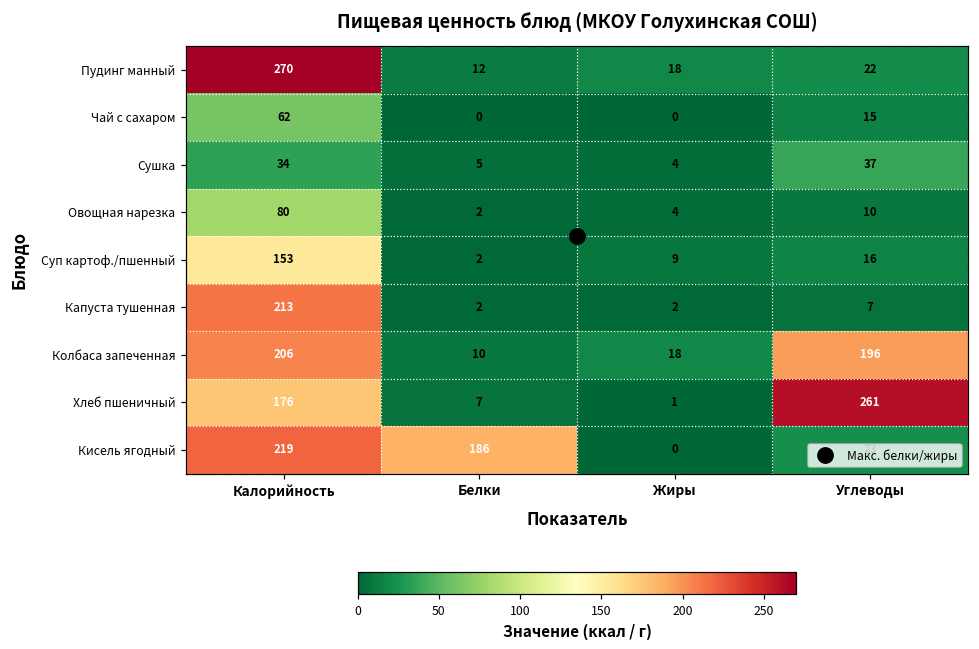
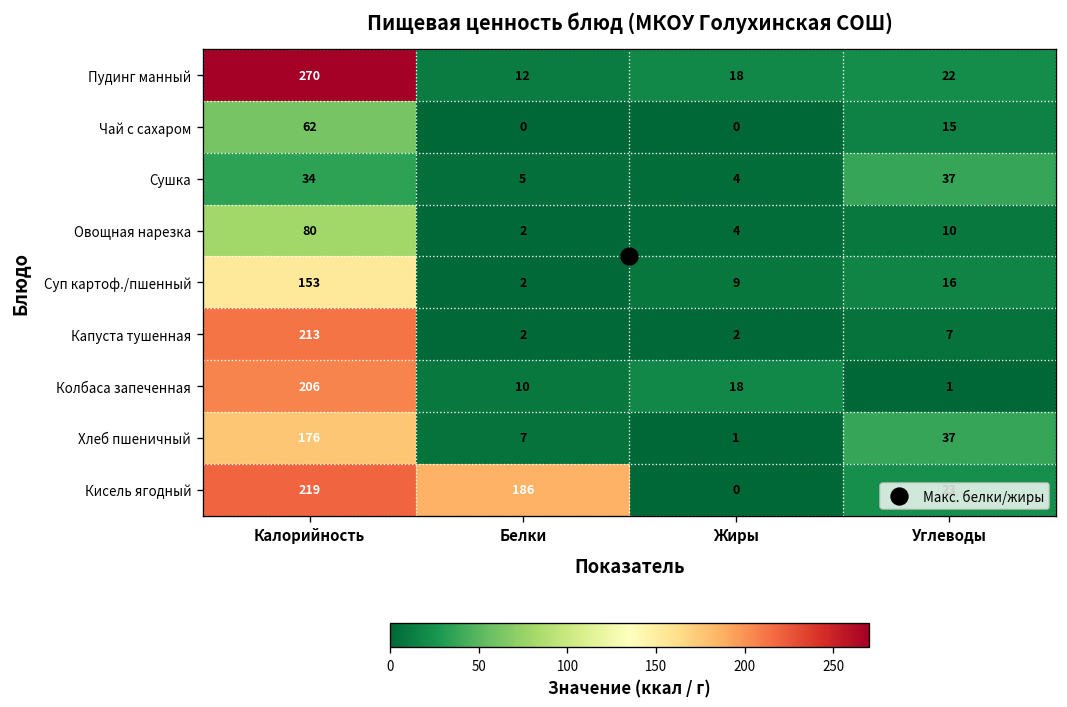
Колбаса запеченная, Углеводы: 196 -> 1
Хлеб пшеничный, Углеводы: 261 -> 37
